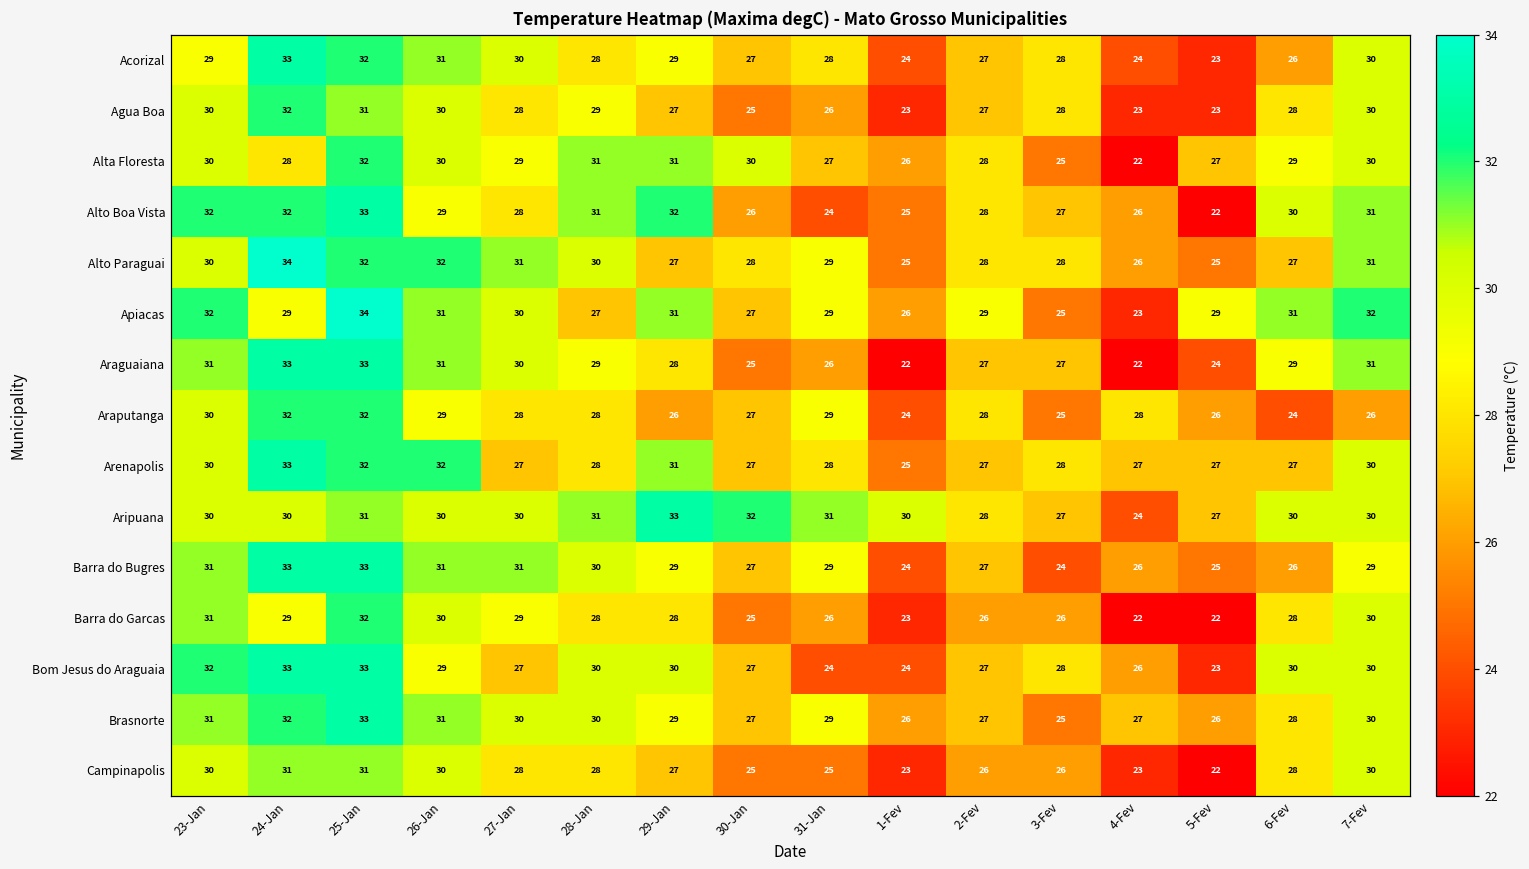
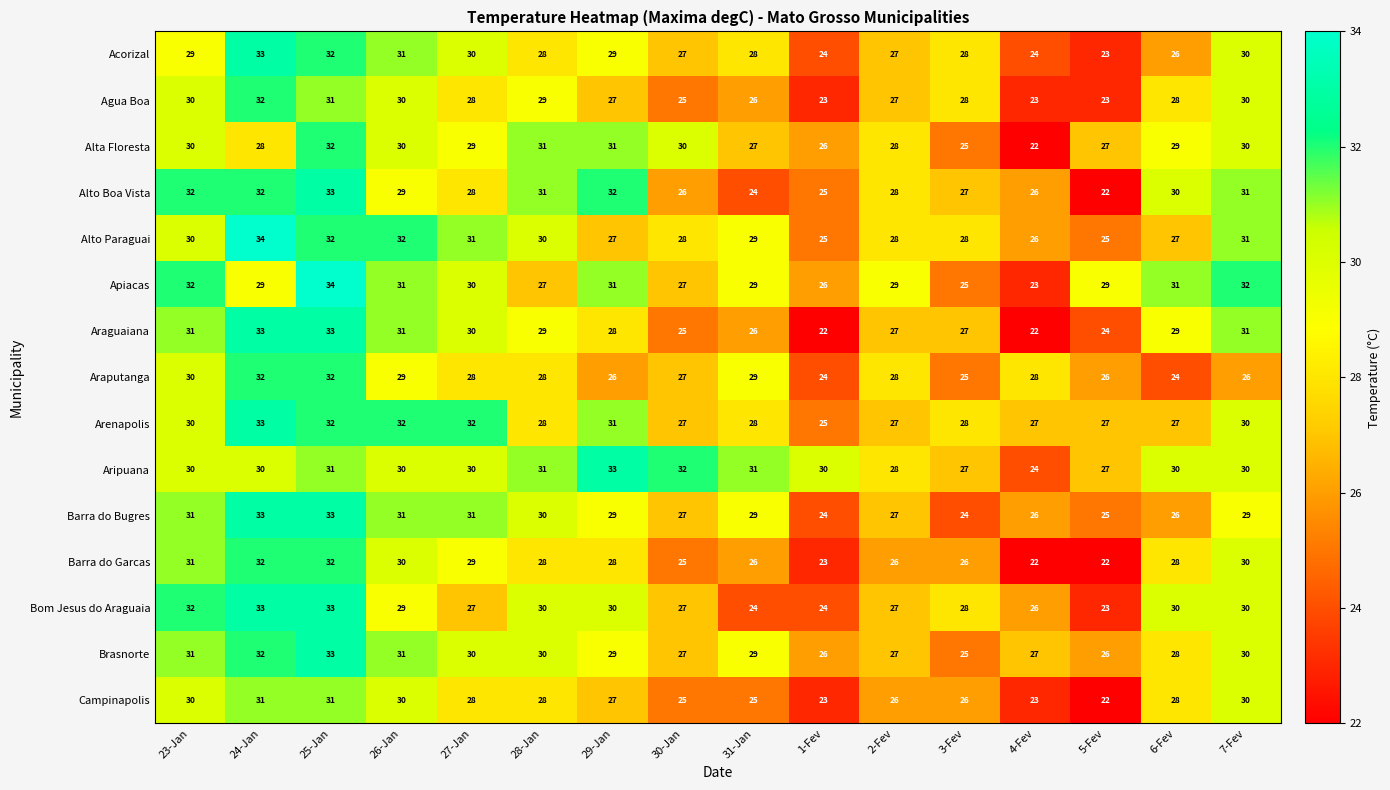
Arenapolis, 27-Jan: 27 -> 32
Barra do Garcas, 24-Jan: 29 -> 32
